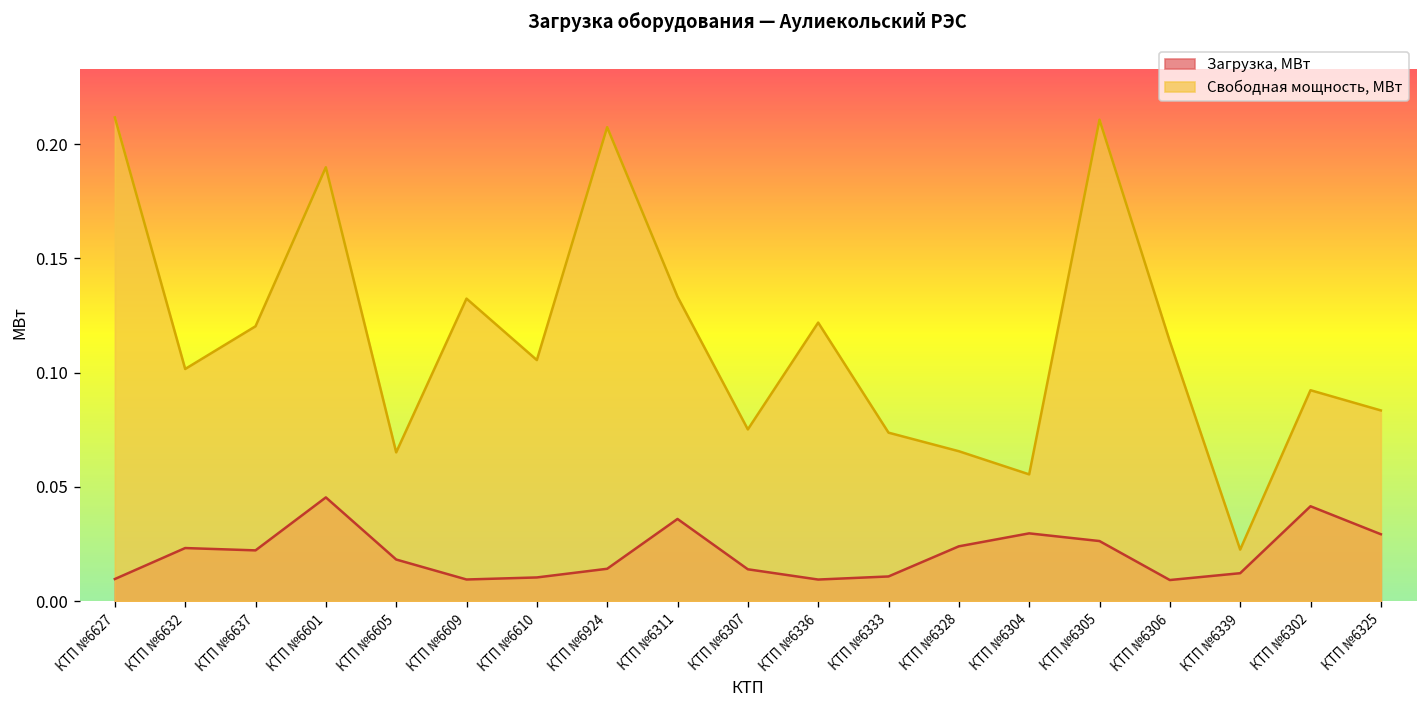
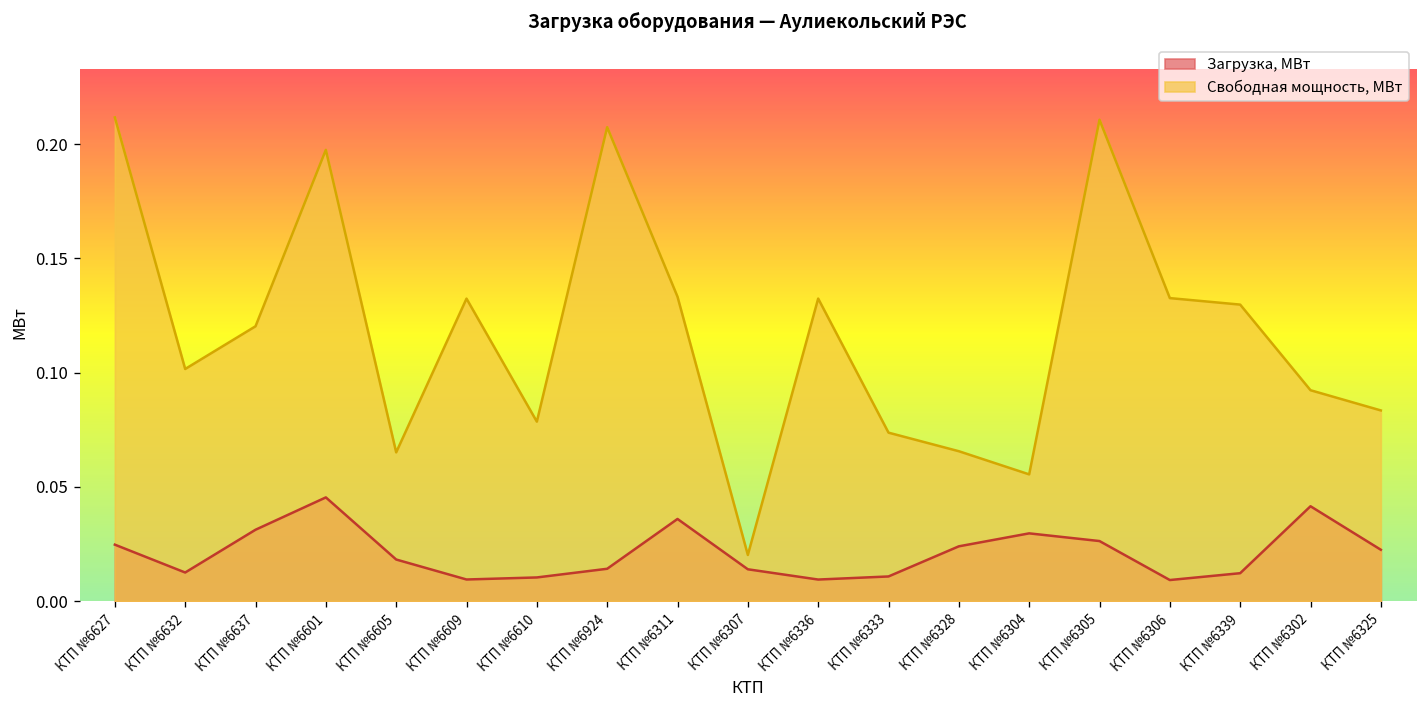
Загрузка, МВт, КТП №6627: 0.010 -> 0.025
Загрузка, МВт, КТП №6632: 0.023 -> 0.012
Загрузка, МВт, КТП №6637: 0.022 -> 0.031
Свободная мощность, МВт, КТП №6601: 0.190 -> 0.198
Свободная мощность, МВт, КТП №6610: 0.105 -> 0.079
Свободная мощность, МВт, КТП №6307: 0.075 -> 0.020
Свободная мощность, МВт, КТП №6336: 0.122 -> 0.132
Свободная мощность, МВт, КТП №6306: 0.114 -> 0.133
Свободная мощность, МВт, КТП №6339: 0.023 -> 0.130
Загрузка, МВт, КТП №6325: 0.029 -> 0.022
